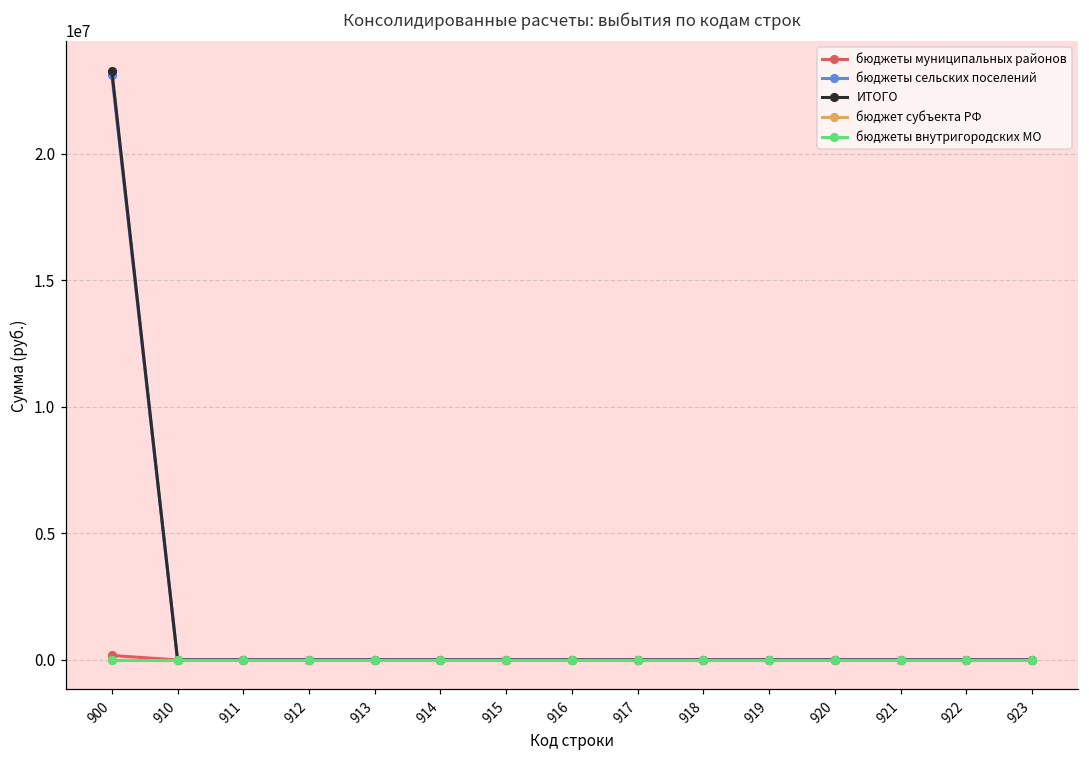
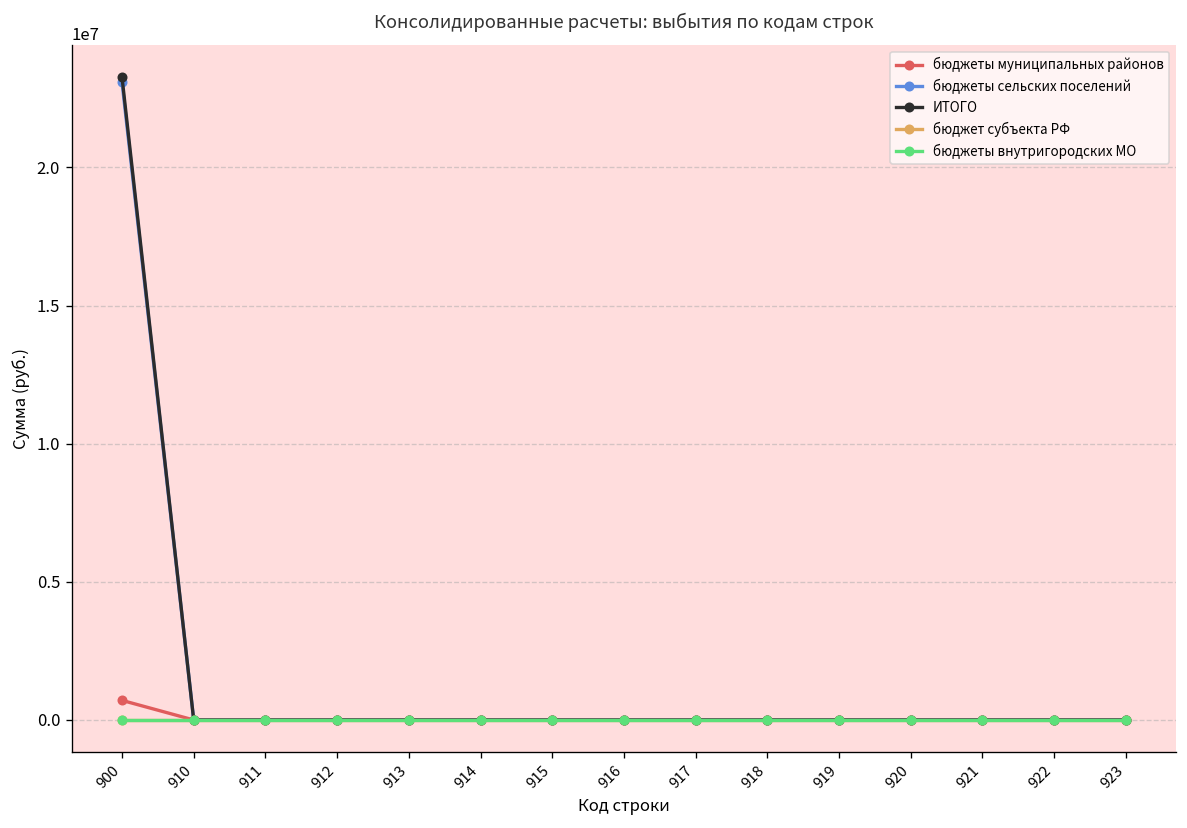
бюджеты муниципальных районов, 900: 200000 -> 700000
